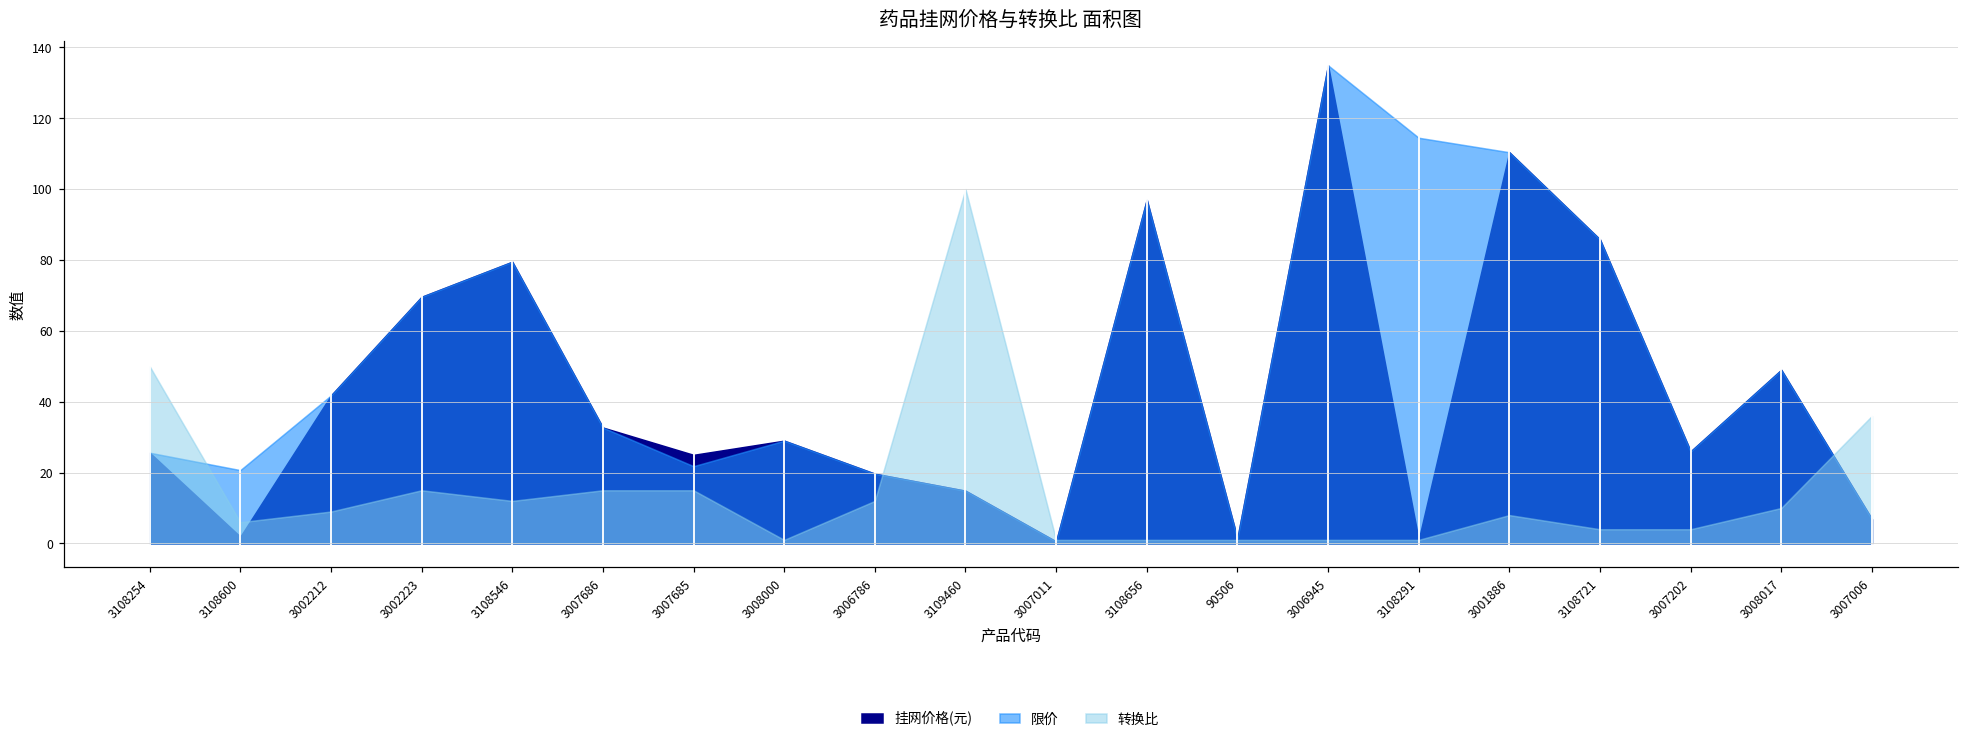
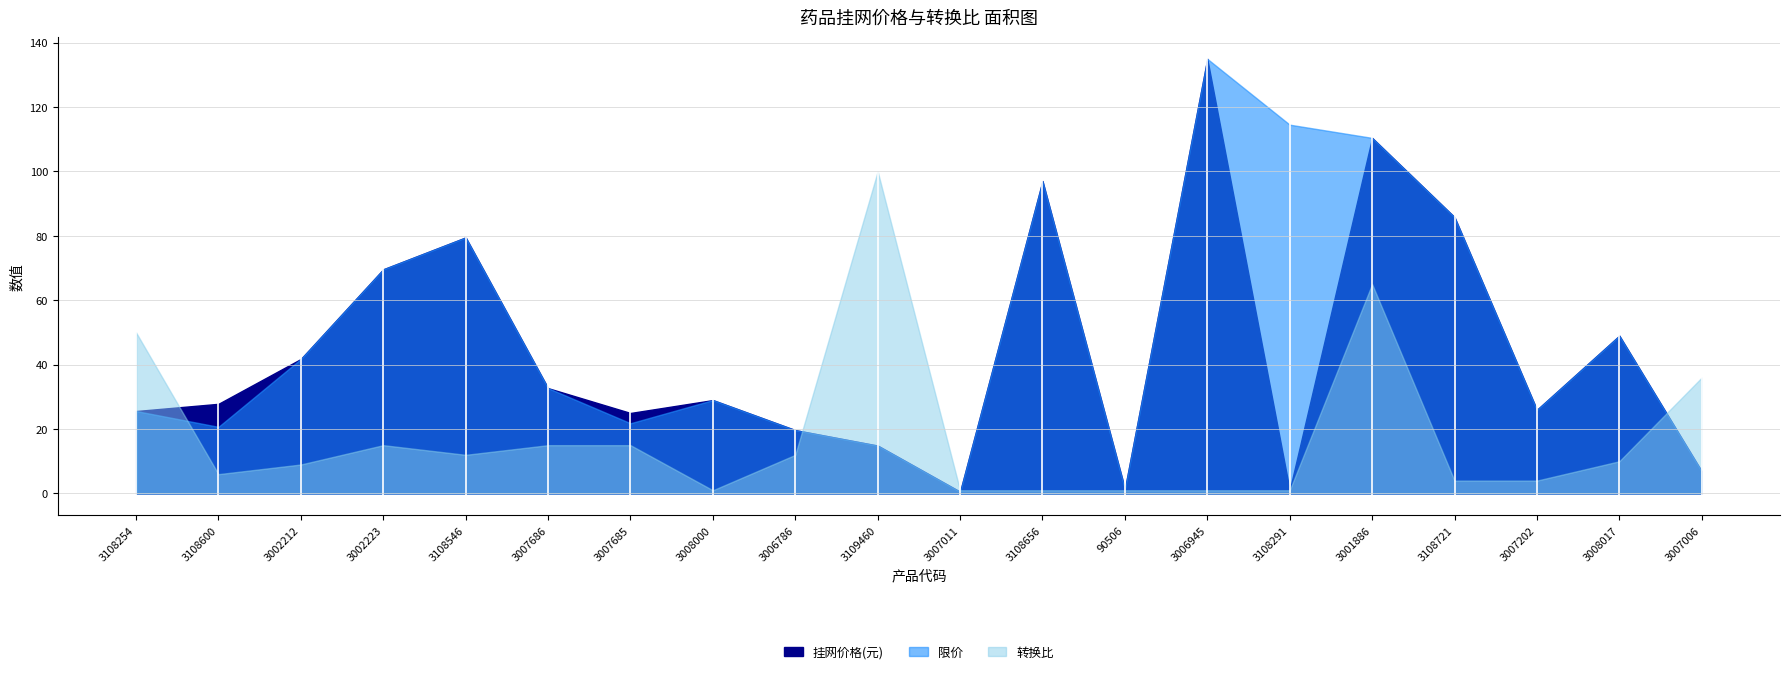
挂网价格(元), 3108600: 2 -> 28
转换比, 3001886: 8 -> 65
